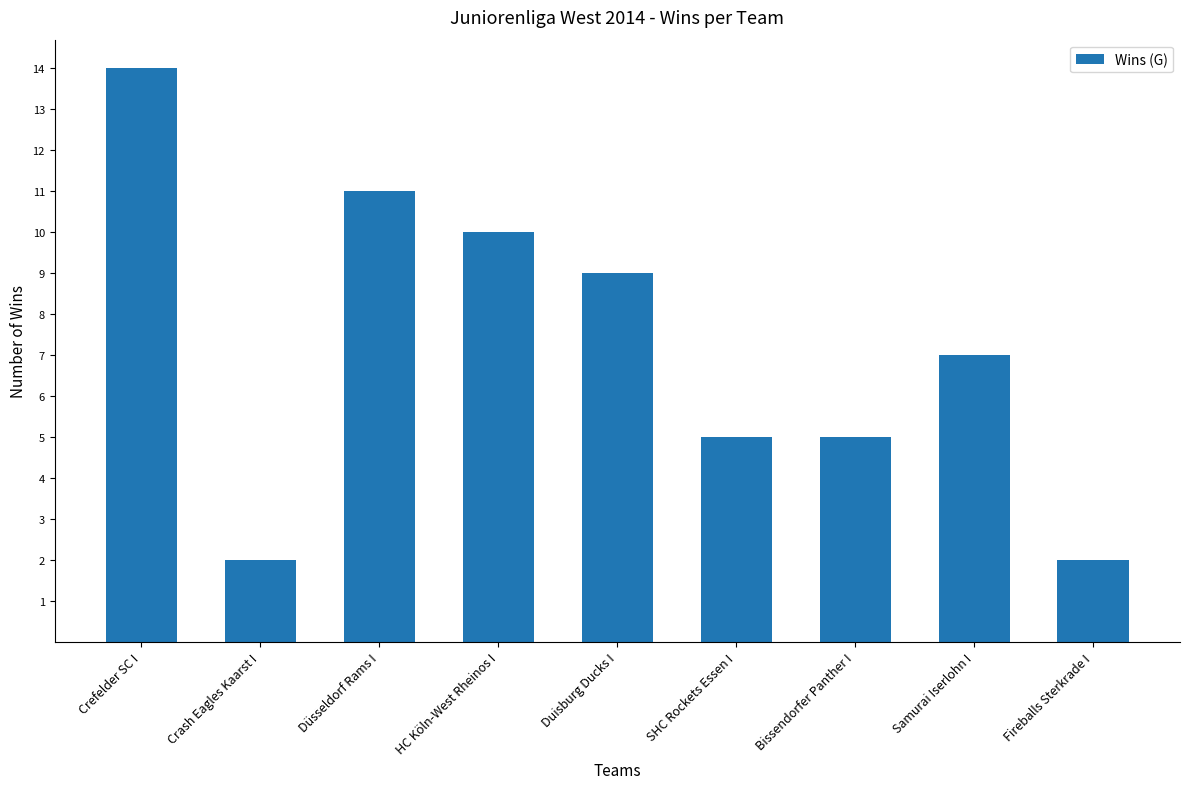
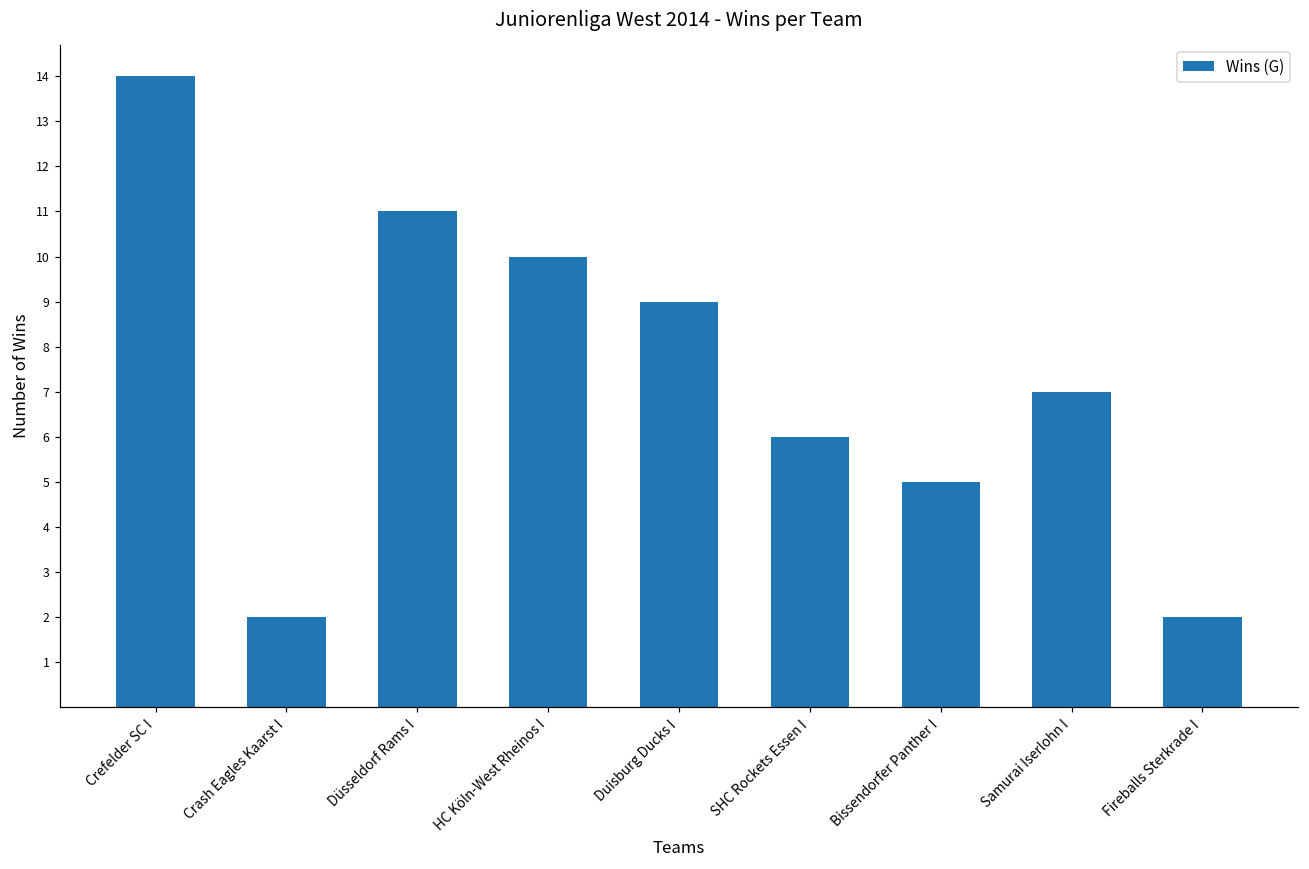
SHC Rockets Essen I: 5 -> 6
